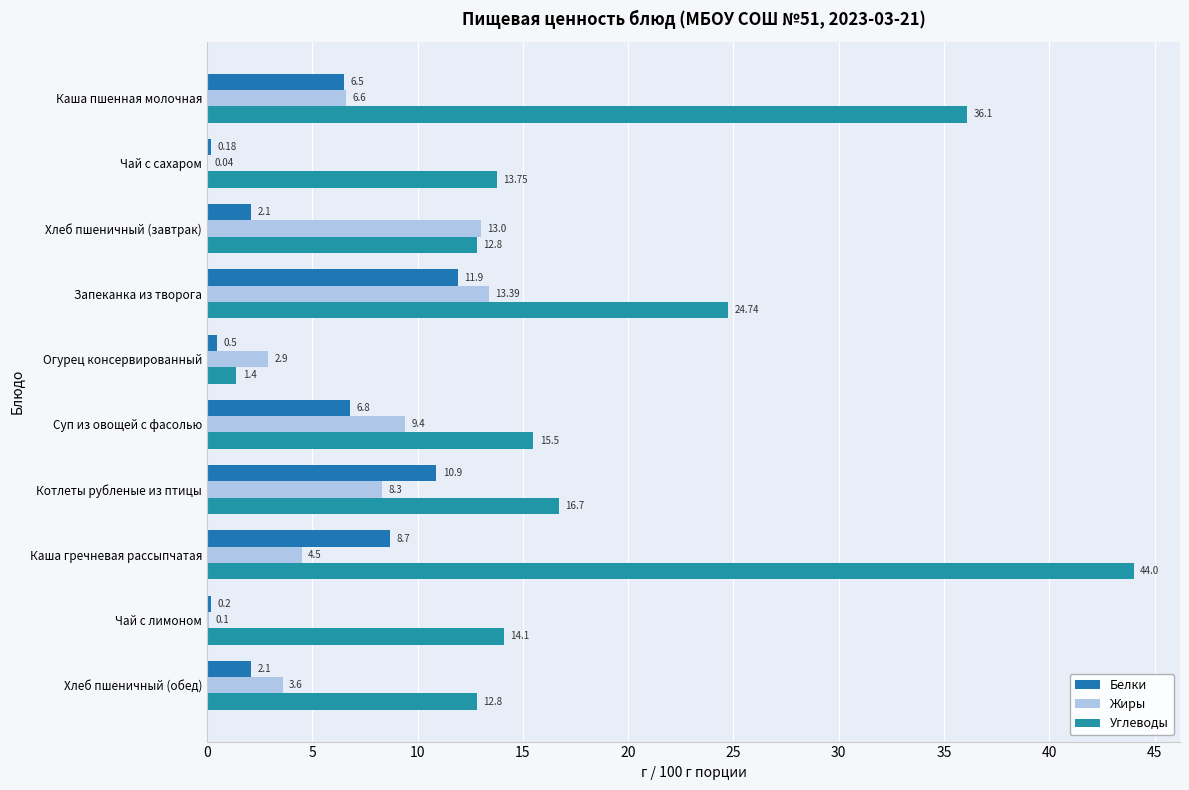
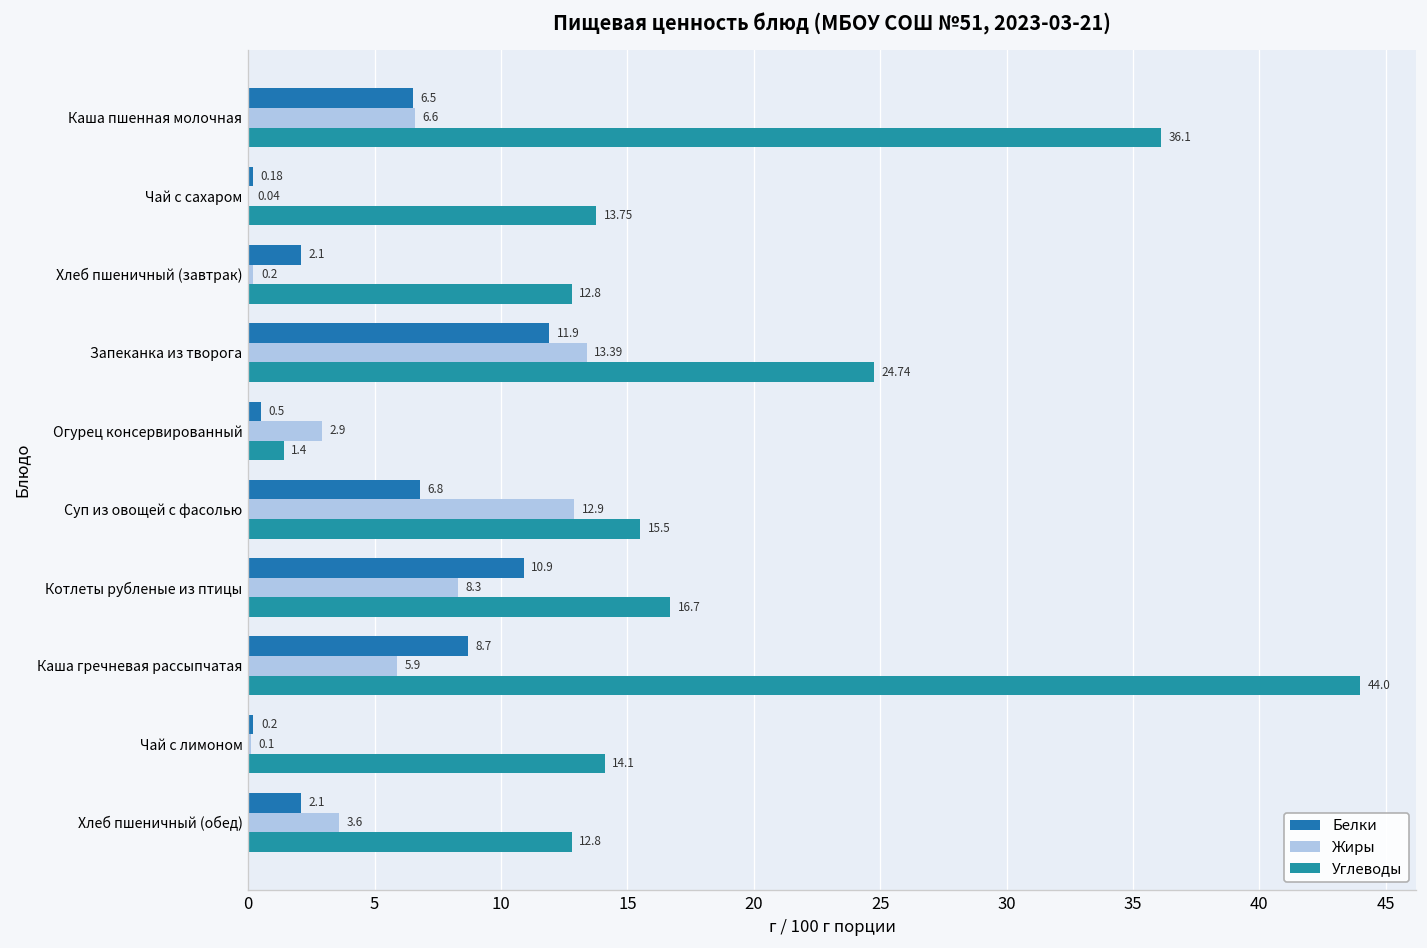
Жиры, Хлеб пшеничный (завтрак): 13.0 -> 0.2
Жиры, Суп из овощей с фасолью: 9.4 -> 12.9
Жиры, Каша гречневая рассыпчатая: 4.5 -> 5.9
